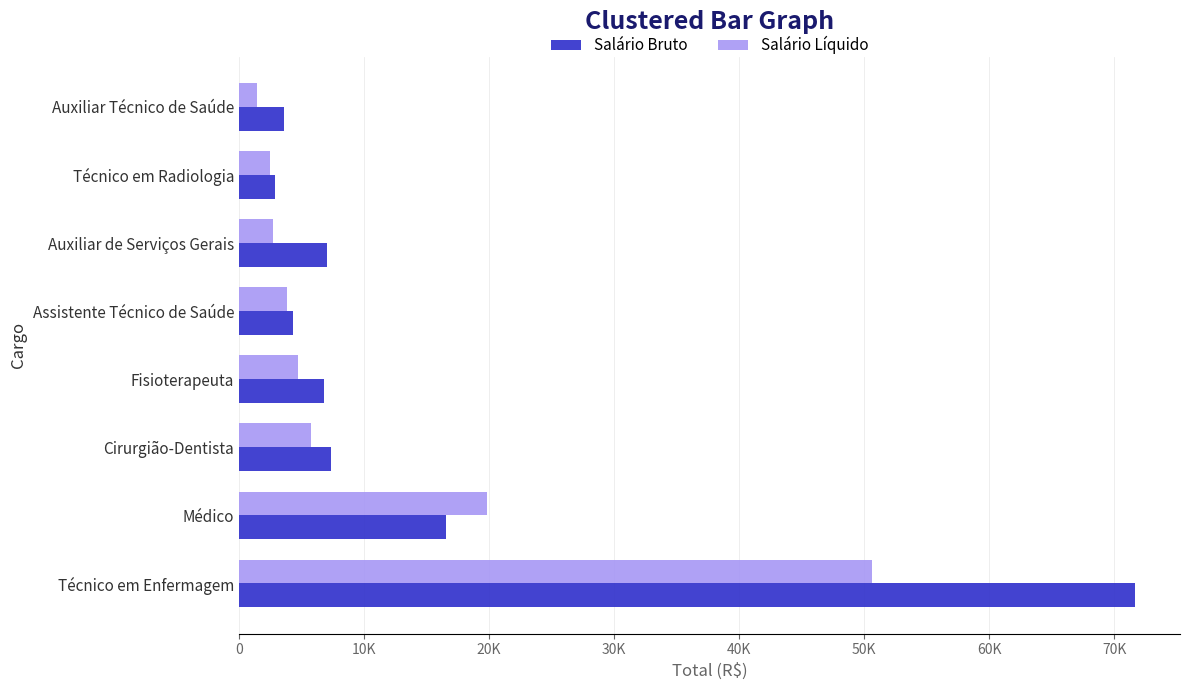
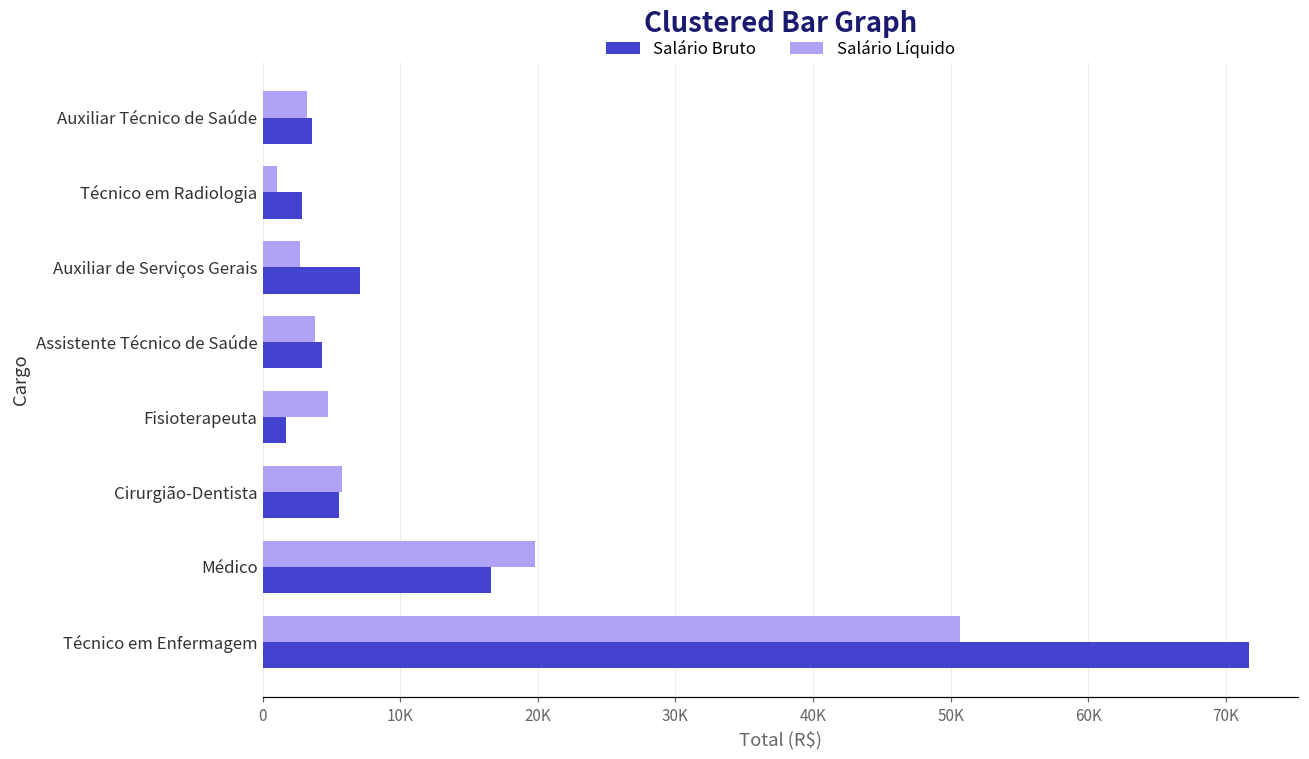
Salário Líquido, Auxiliar Técnico de Saúde: 1400 -> 3200
Salário Líquido, Técnico em Radiologia: 2500 -> 1000
Salário Bruto, Fisioterapeuta: 6800 -> 1700
Salário Bruto, Cirurgião-Dentista: 7300 -> 5500
